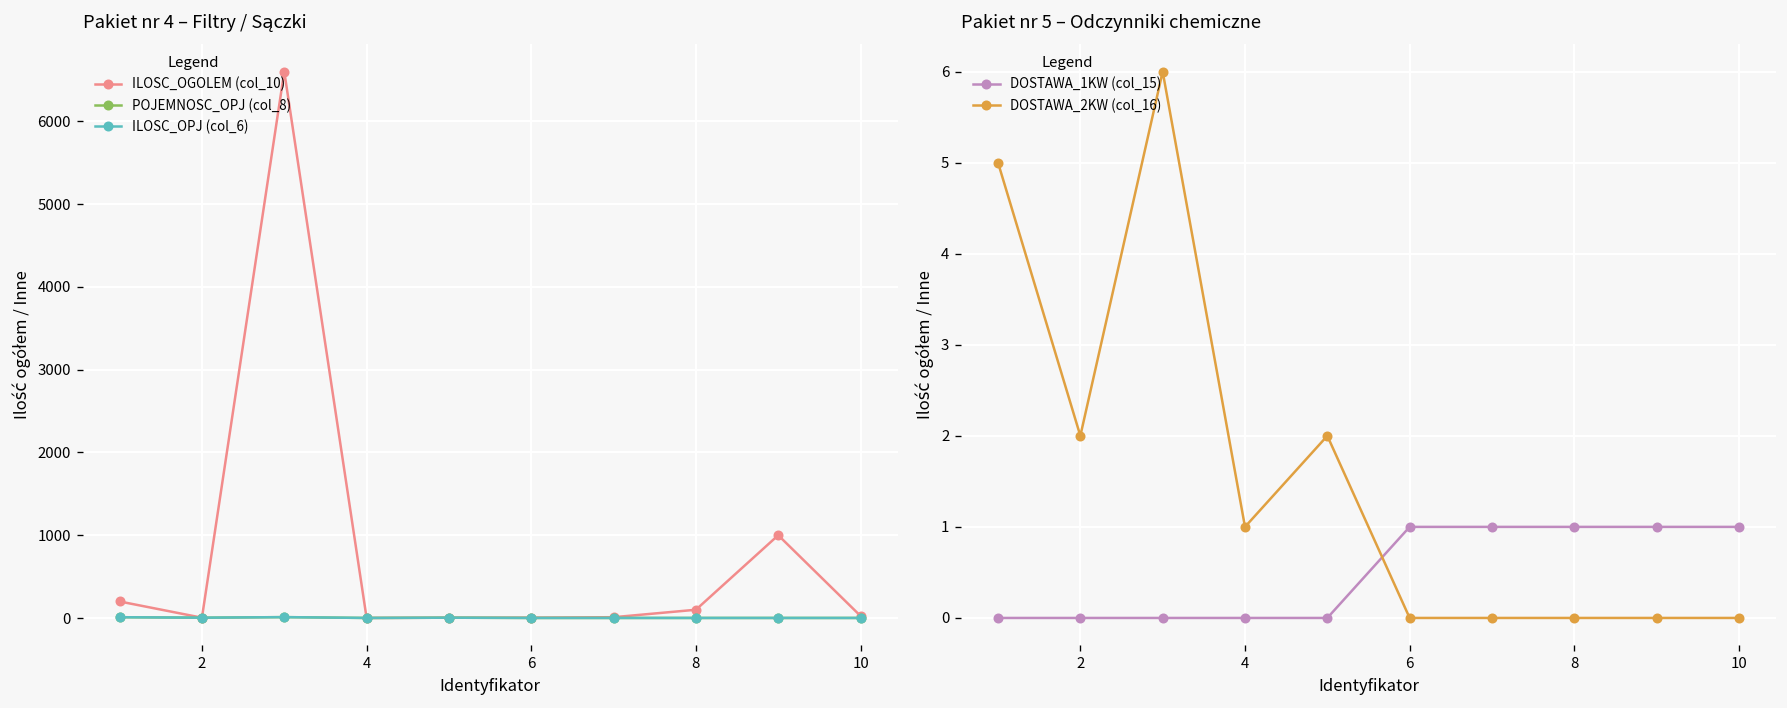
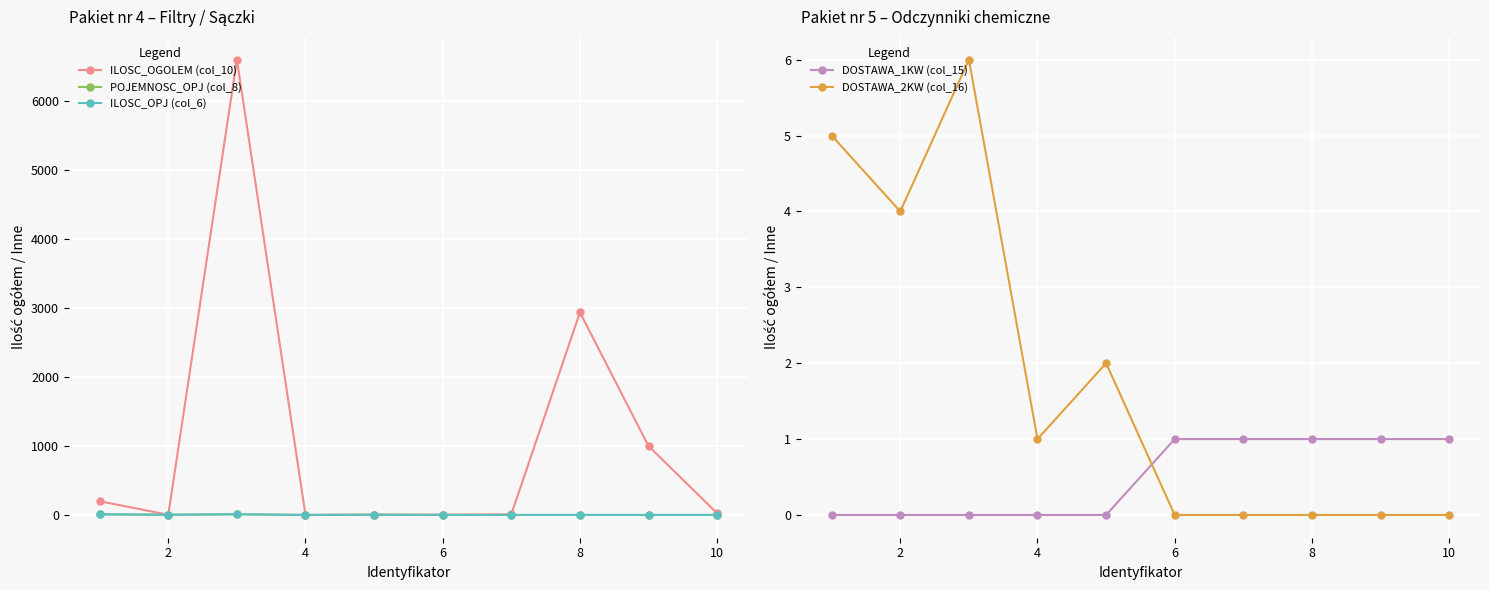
Pakiet nr 4 – Filtry / Sączki, ILOSC_OGOLEM (col_10), 8: 100 -> 2900
Pakiet nr 5 – Odczynniki chemiczne, DOSTAWA_2KW (col_16), 2: 2 -> 4
